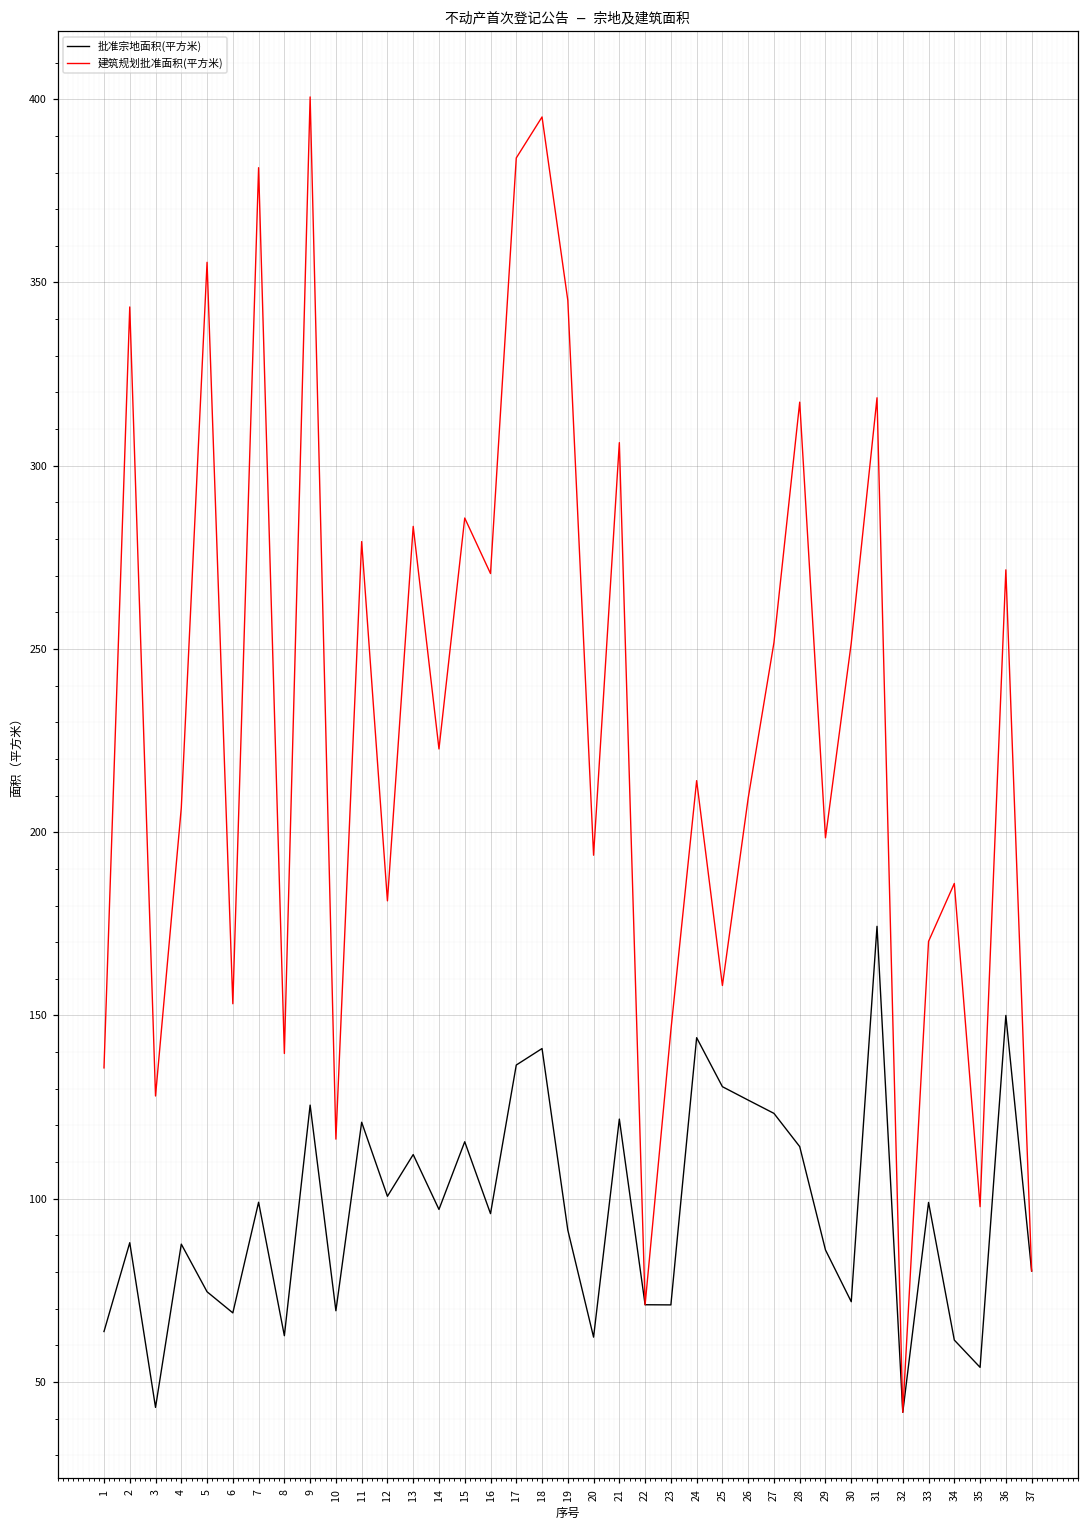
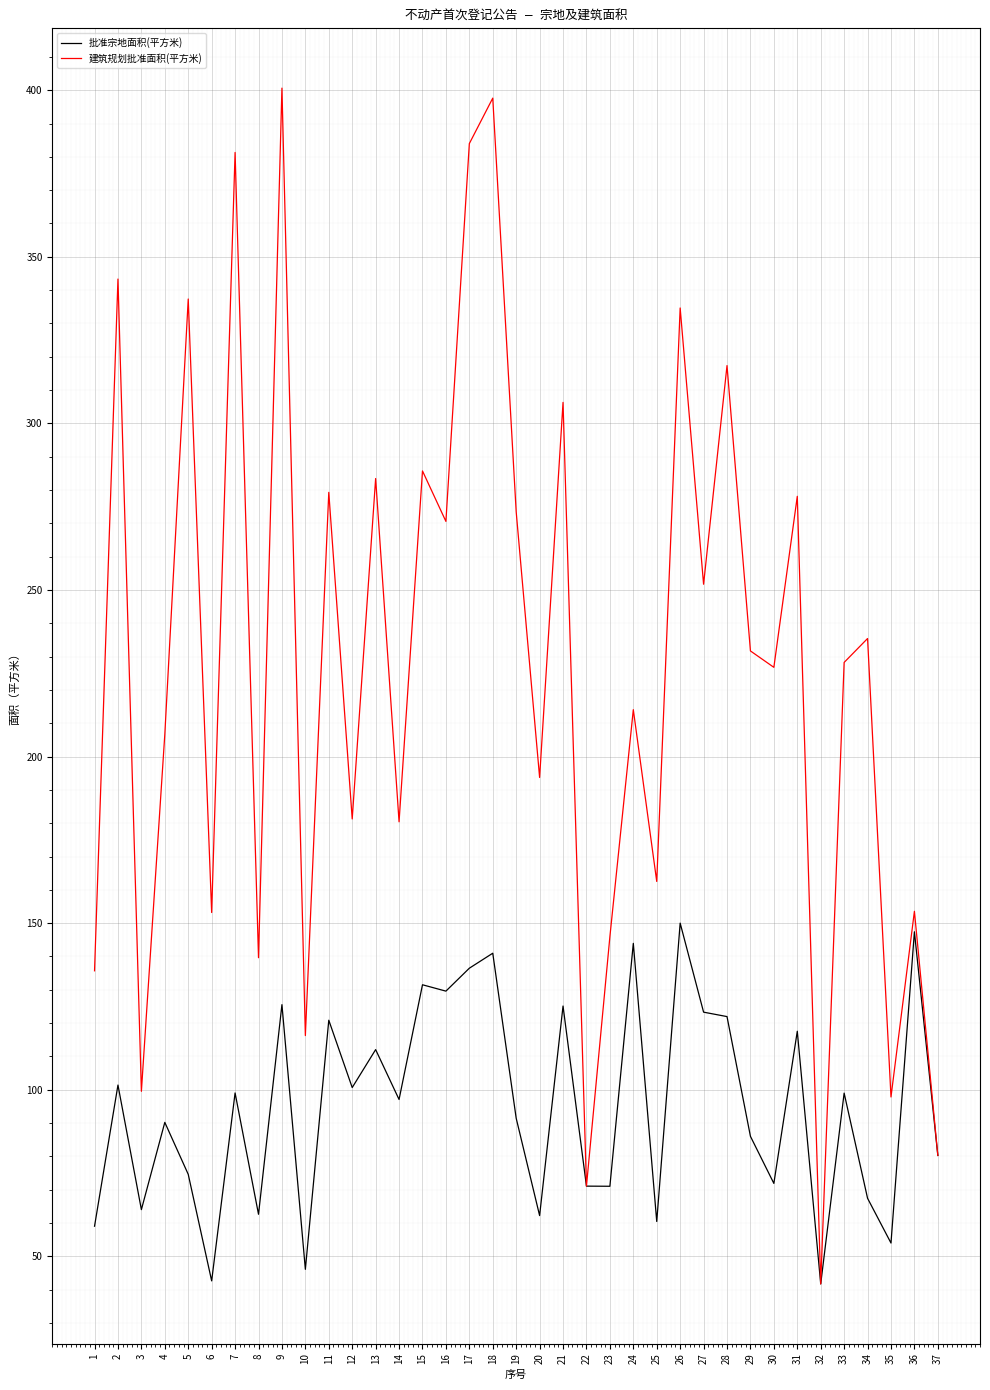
批准宗地面积(平方米), 1: 64 -> 59
批准宗地面积(平方米), 2: 88 -> 101
批准宗地面积(平方米), 3: 43 -> 64
建筑规划批准面积(平方米), 3: 128 -> 100
批准宗地面积(平方米), 4: 88 -> 90
建筑规划批准面积(平方米), 5: 356 -> 337
批准宗地面积(平方米), 6: 69 -> 43
批准宗地面积(平方米), 10: 69 -> 46
建筑规划批准面积(平方米), 14: 223 -> 180
批准宗地面积(平方米), 15: 116 -> 132
批准宗地面积(平方米), 16: 96 -> 130
建筑规划批准面积(平方米), 18: 395 -> 398
建筑规划批准面积(平方米), 19: 345 -> 273
批准宗地面积(平方米), 21: 122 -> 125
批准宗地面积(平方米), 25: 131 -> 60
建筑规划批准面积(平方米), 25: 158 -> 163
批准宗地面积(平方米), 26: 127 -> 150
建筑规划批准面积(平方米), 26: 209 -> 335
批准宗地面积(平方米), 28: 114 -> 122
建筑规划批准面积(平方米), 29: 198 -> 232
建筑规划批准面积(平方米), 30: 252 -> 227
批准宗地面积(平方米), 31: 174 -> 118
建筑规划批准面积(平方米), 31: 319 -> 278
建筑规划批准面积(平方米), 33: 170 -> 228
批准宗地面积(平方米), 34: 61 -> 67
建筑规划批准面积(平方米), 34: 186 -> 235
批准宗地面积(平方米), 36: 150 -> 147
建筑规划批准面积(平方米), 36: 272 -> 154
